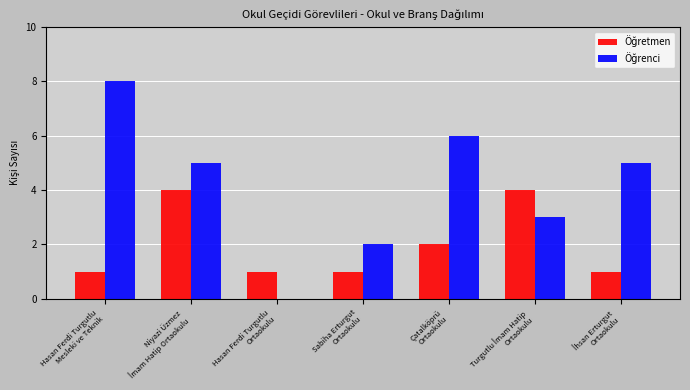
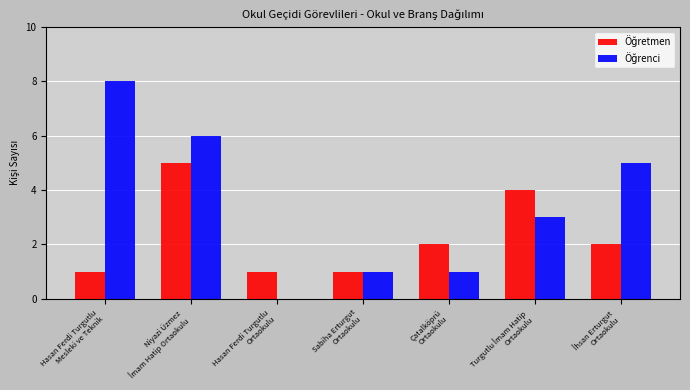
Öğretmen, Niyazi Üzmez İmam Hatip Ortaokulu: 4 -> 5
Öğrenci, Niyazi Üzmez İmam Hatip Ortaokulu: 5 -> 6
Öğrenci, Sabiha Erturgut Ortaokulu: 2 -> 1
Öğrenci, Çatalköprü Ortaokulu: 6 -> 1
Öğretmen, İhsan Erturgut Ortaokulu: 1 -> 2
